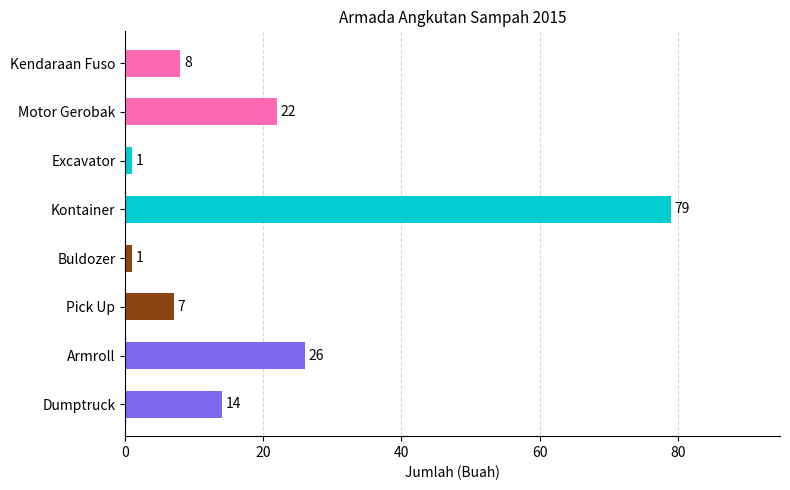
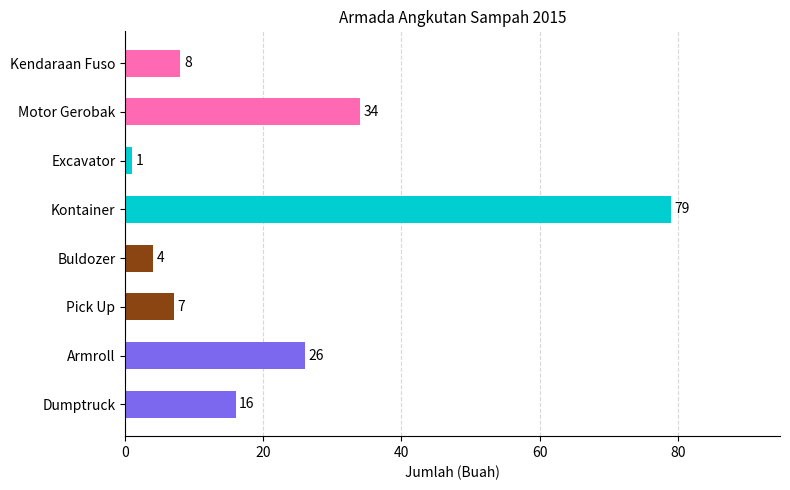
Motor Gerobak: 22 -> 34
Buldozer: 1 -> 4
Dumptruck: 14 -> 16
